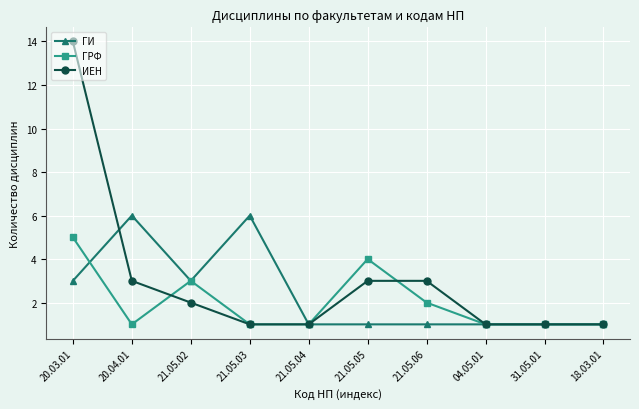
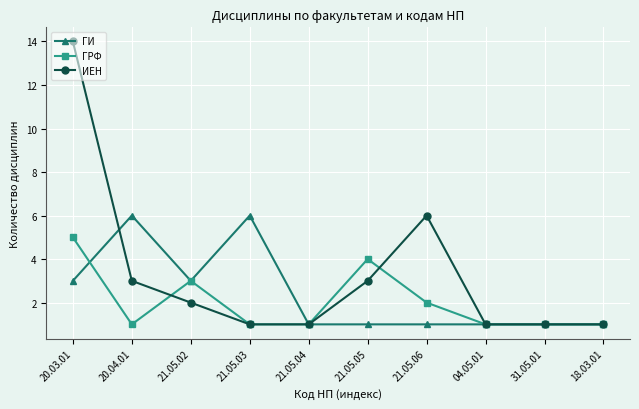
ИЕН, 21.05.06: 3 -> 6
